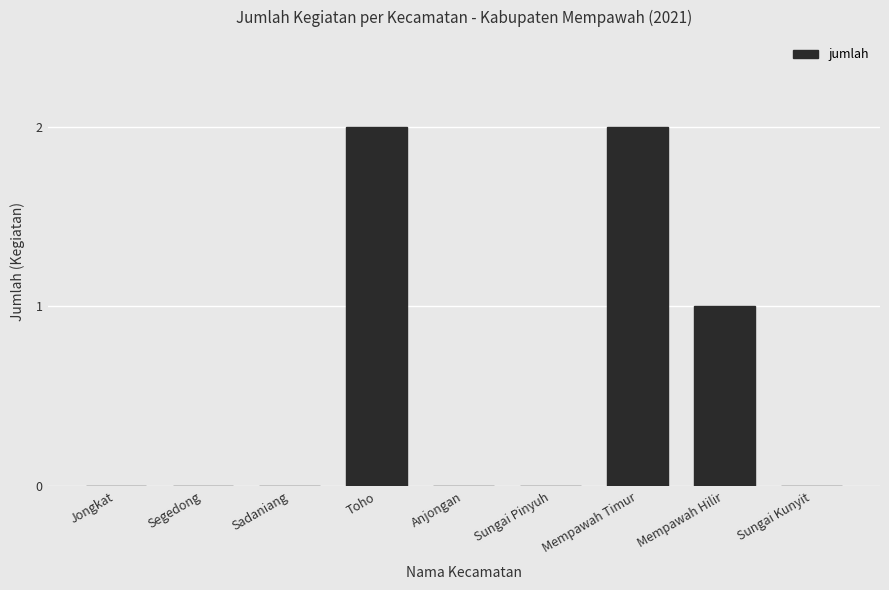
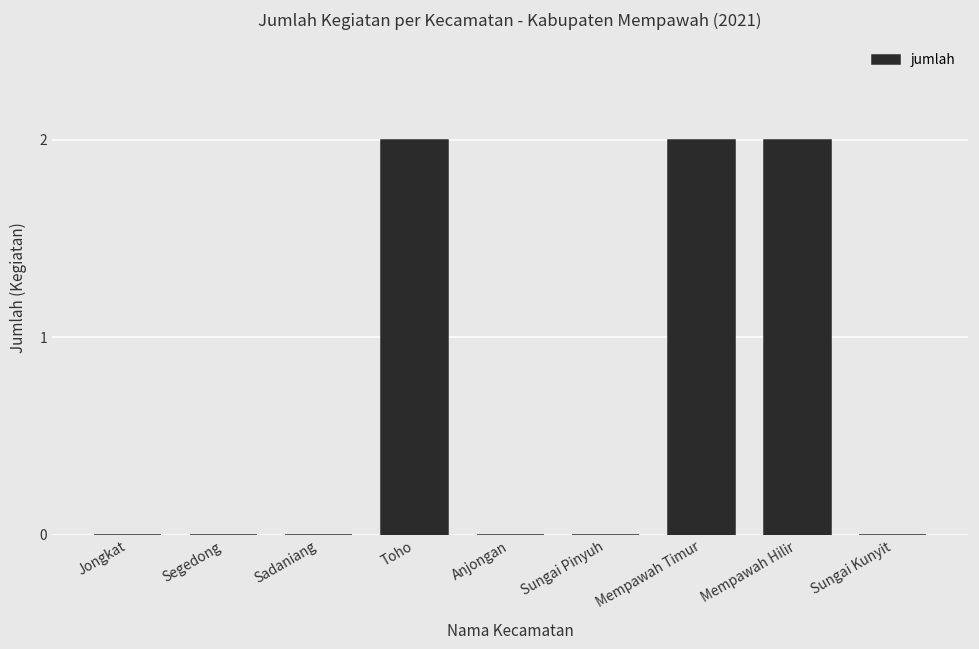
Mempawah Hilir: 1 -> 2
